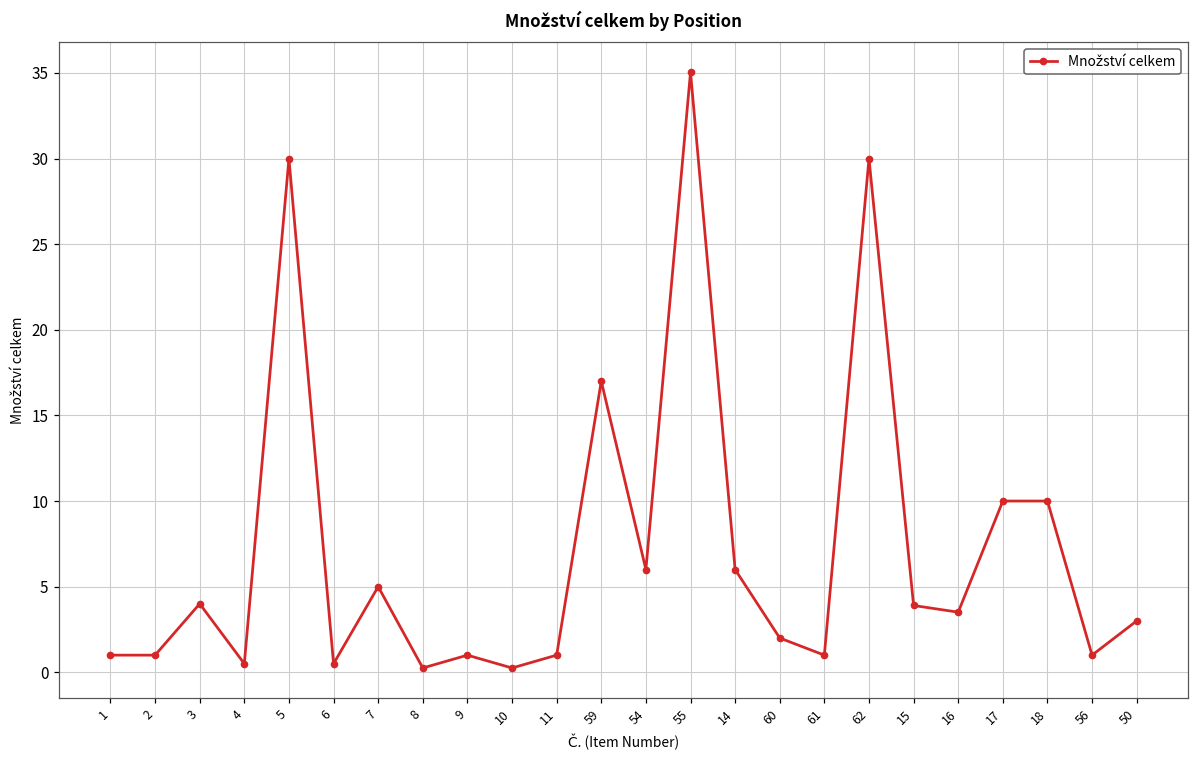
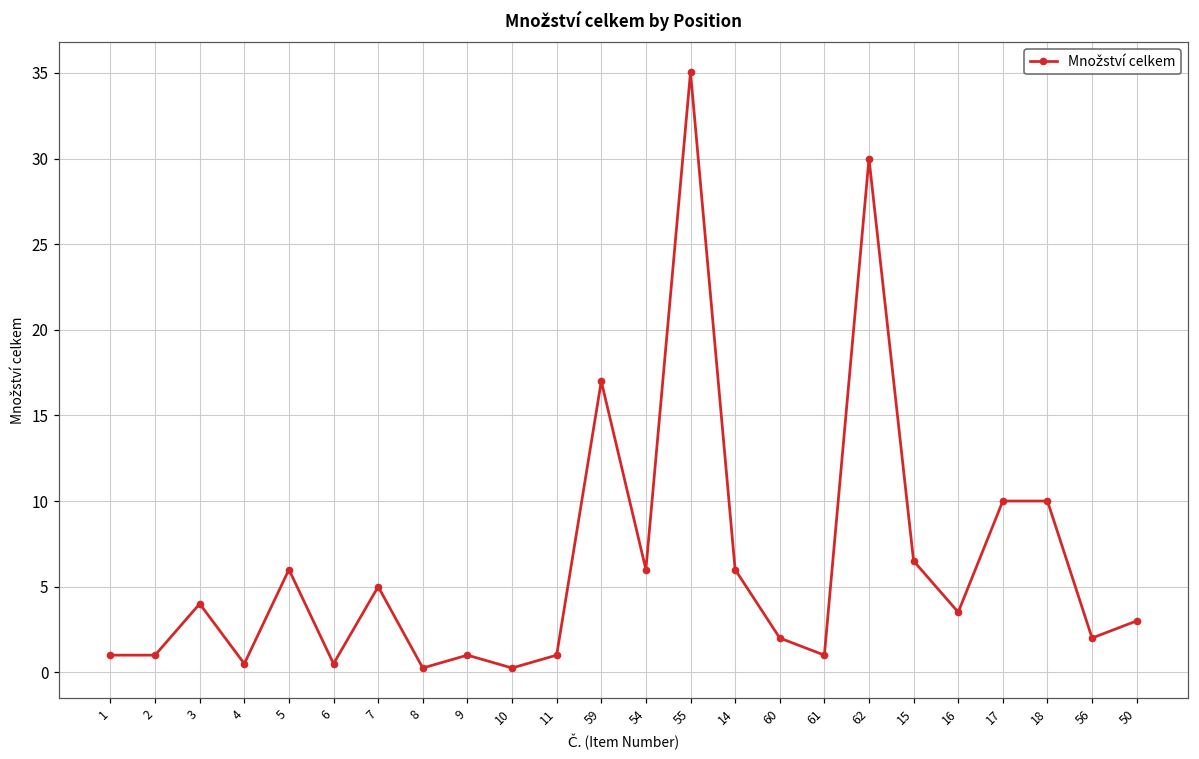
5: 30 -> 6
15: 3.9 -> 6.5
56: 1 -> 2
